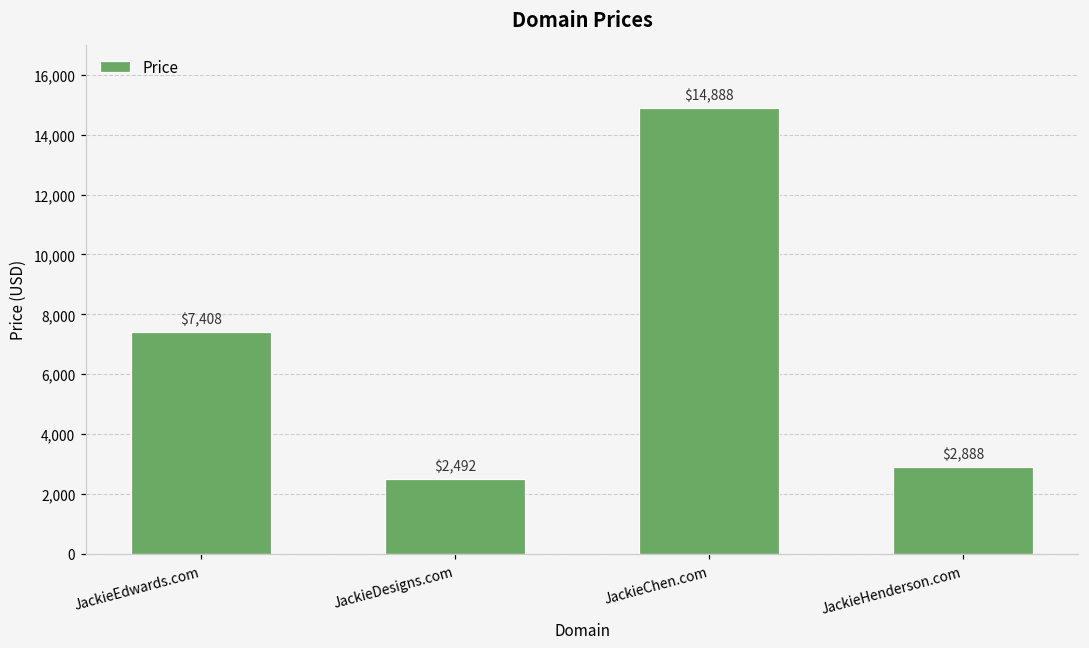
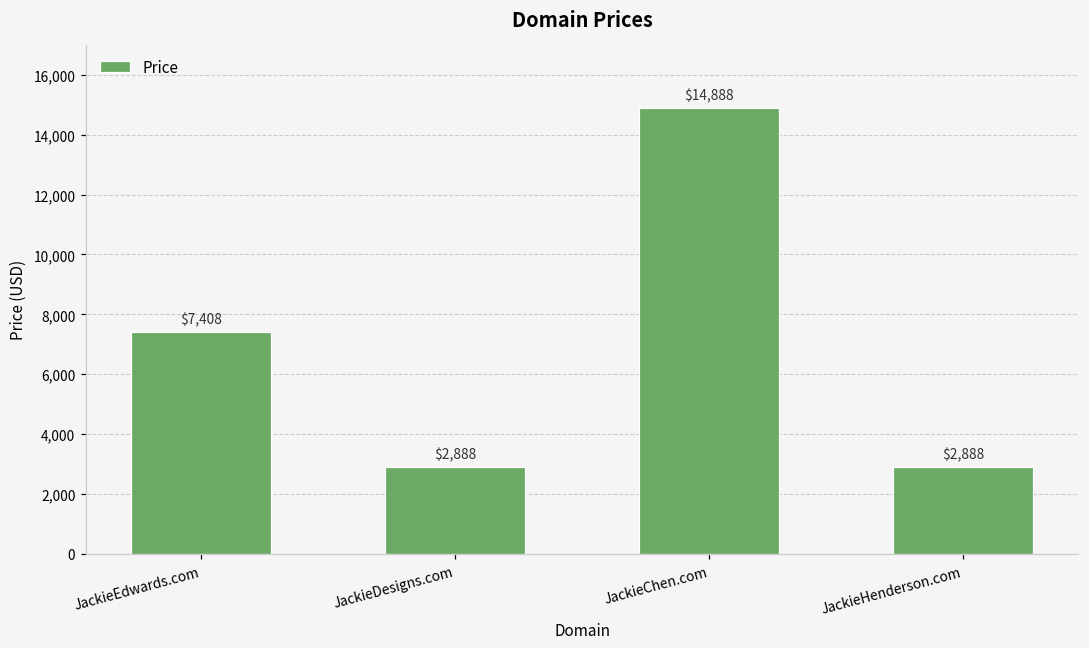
JackieDesigns.com: $2,492 -> $2,888
